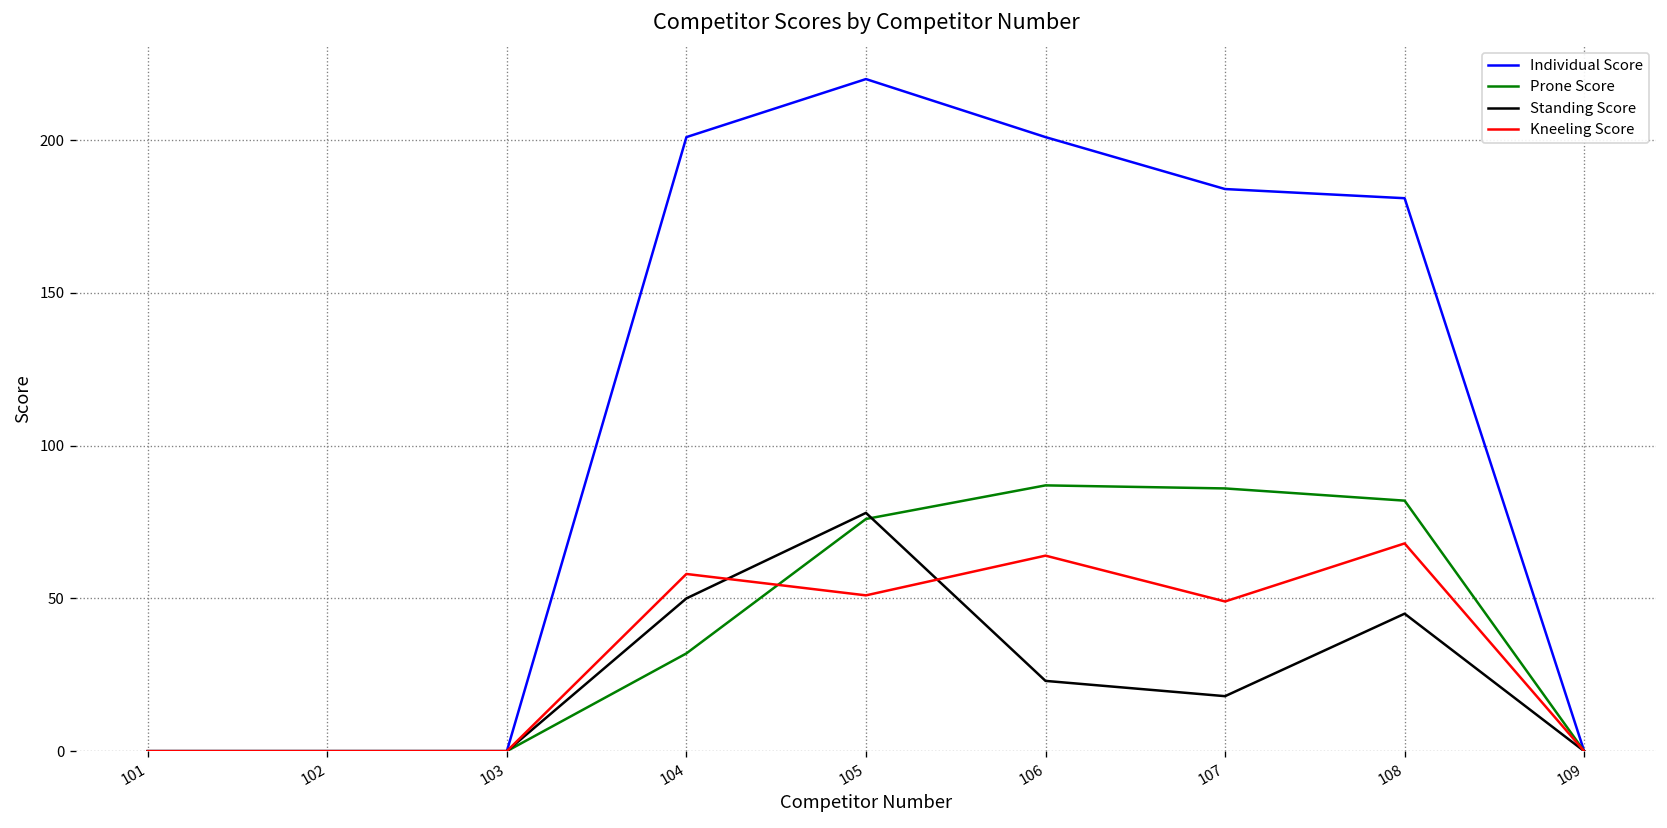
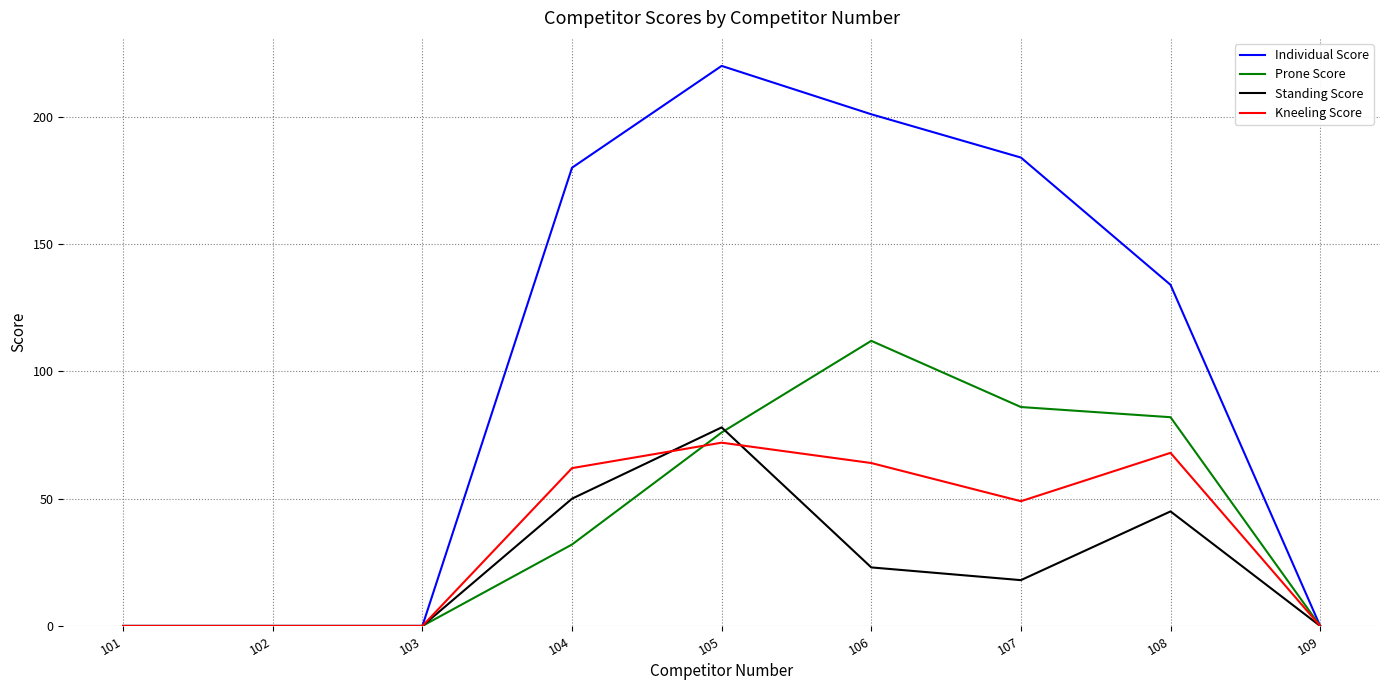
Individual Score, 104: 201 -> 180
Kneeling Score, 104: 58 -> 62
Kneeling Score, 105: 51 -> 72
Prone Score, 106: 87 -> 112
Individual Score, 108: 181 -> 134
